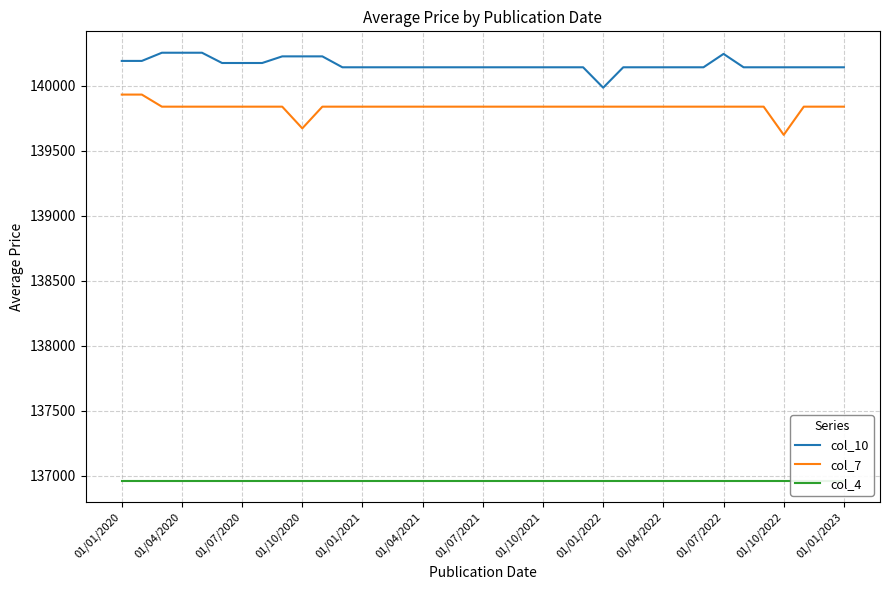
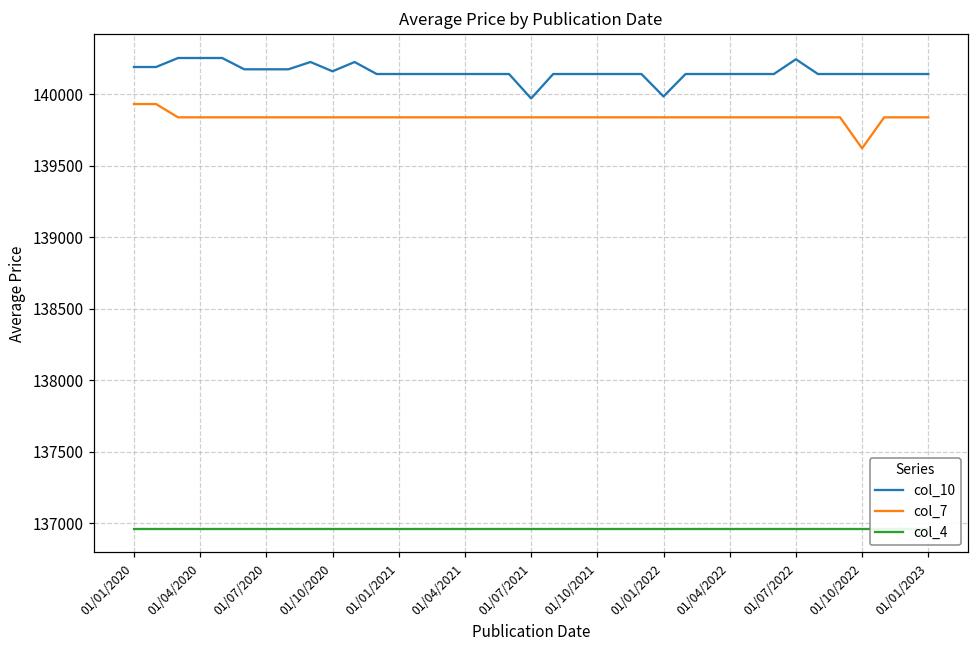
col_10, 01/10/2020: 140230 -> 140160
col_7, 01/10/2020: 139670 -> 139840
col_10, 01/07/2021: 140140 -> 139970
